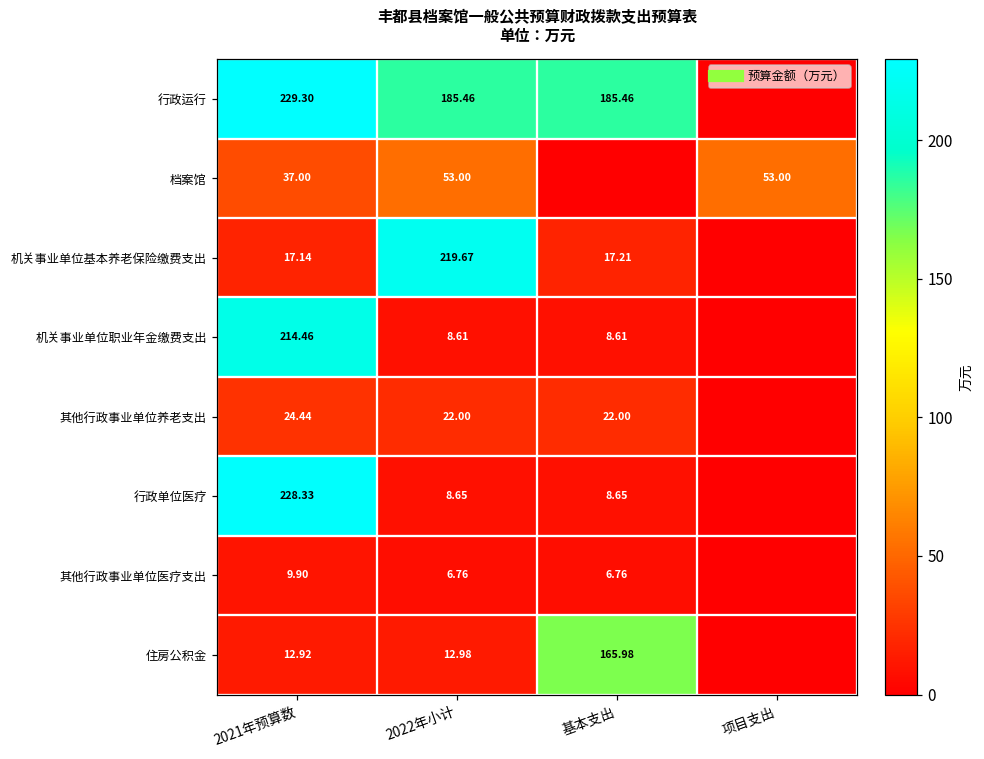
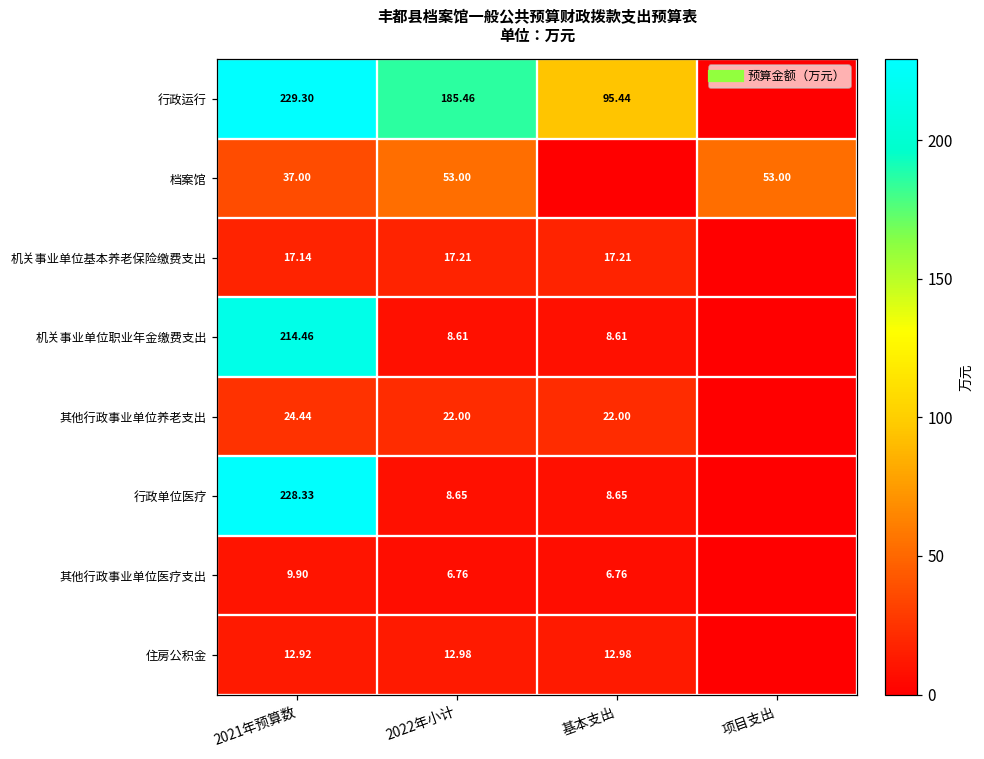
行政运行, 基本支出: 185.46 -> 95.44
机关事业单位基本养老保险缴费支出, 2022年小计: 219.67 -> 17.21
住房公积金, 基本支出: 165.98 -> 12.98
